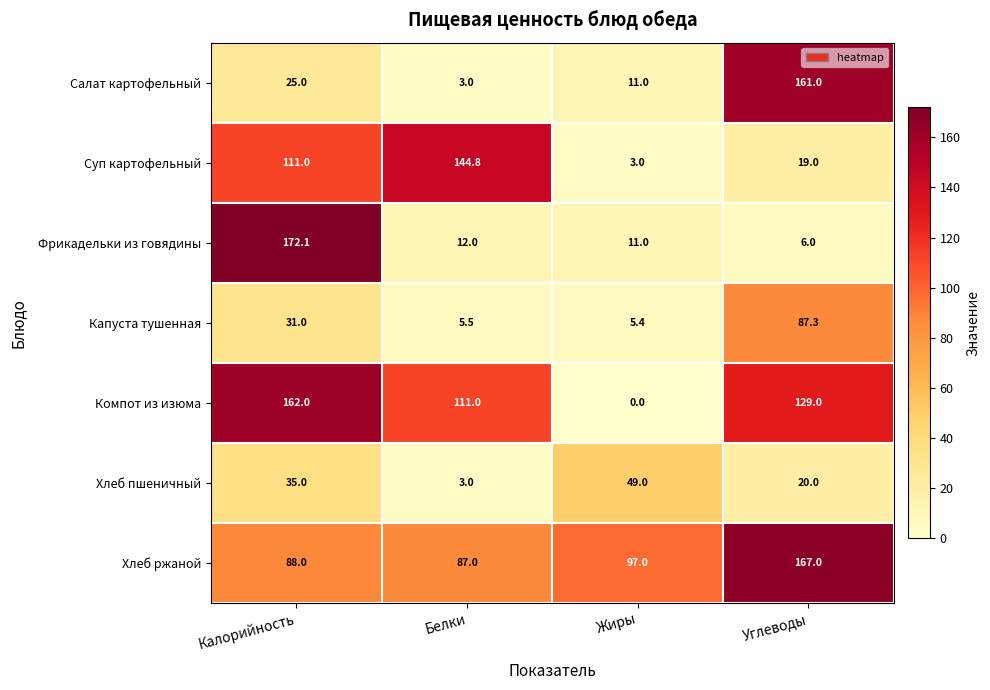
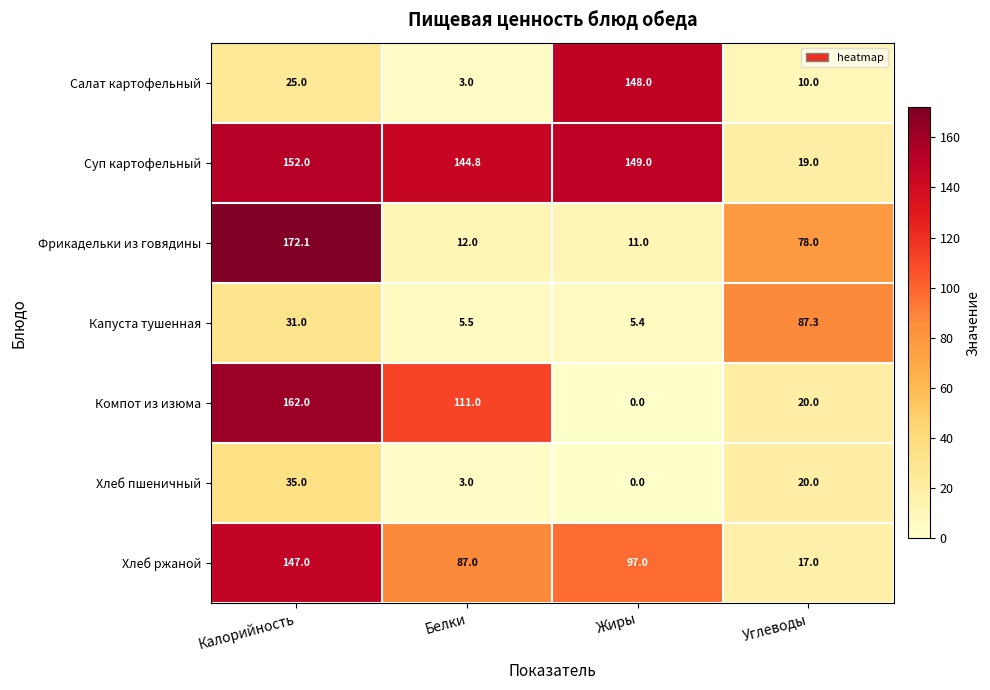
Салат картофельный, Жиры: 11.0 -> 148.0
Салат картофельный, Углеводы: 161.0 -> 10.0
Суп картофельный, Калорийность: 111.0 -> 152.0
Суп картофельный, Жиры: 3.0 -> 149.0
Фрикадельки из говядины, Углеводы: 6.0 -> 78.0
Компот из изюма, Углеводы: 129.0 -> 20.0
Хлеб пшеничный, Жиры: 49.0 -> 0.0
Хлеб ржаной, Калорийность: 88.0 -> 147.0
Хлеб ржаной, Углеводы: 167.0 -> 17.0
